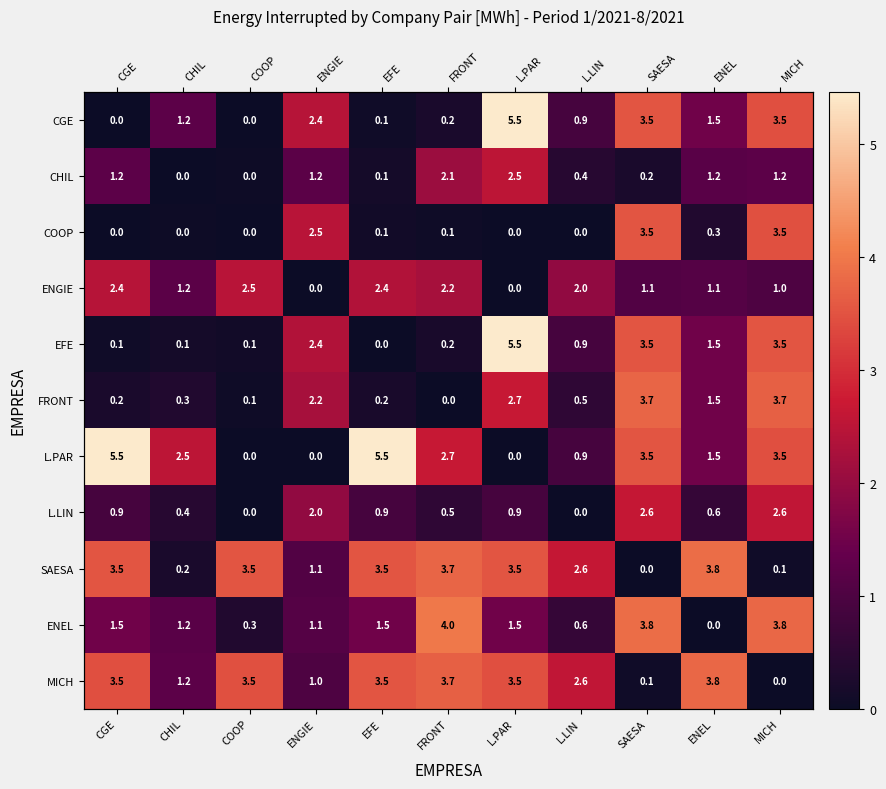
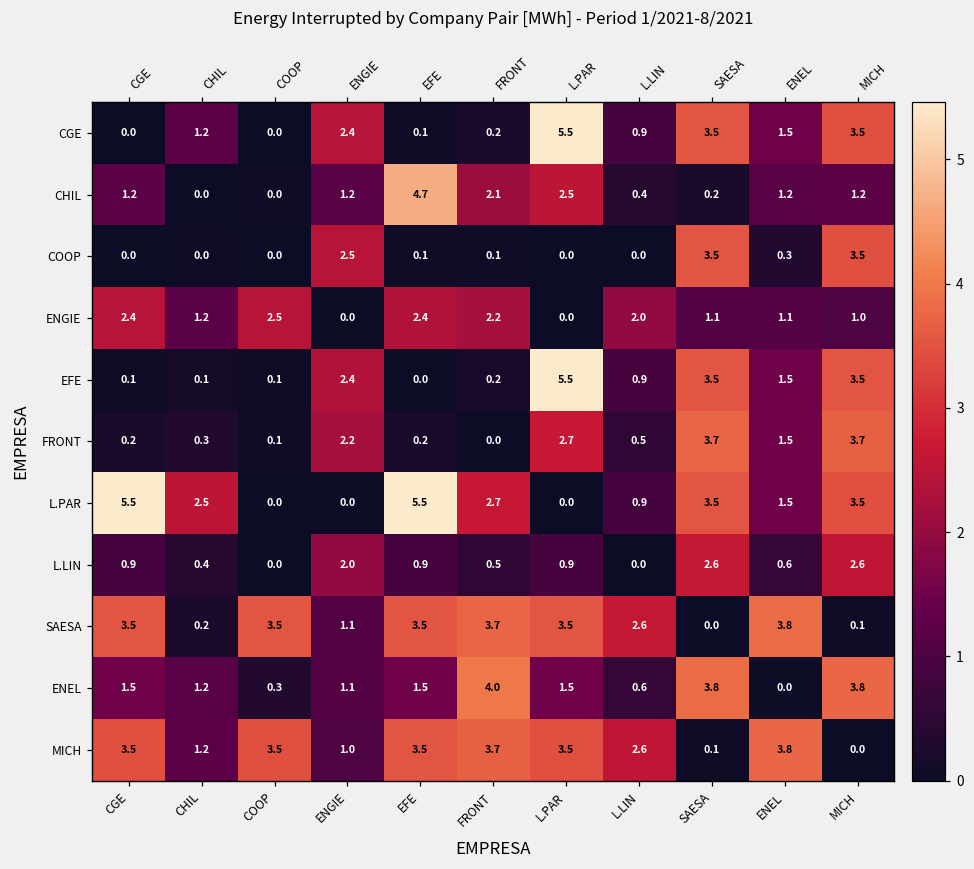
CHIL, EFE: 0.1 -> 4.7
